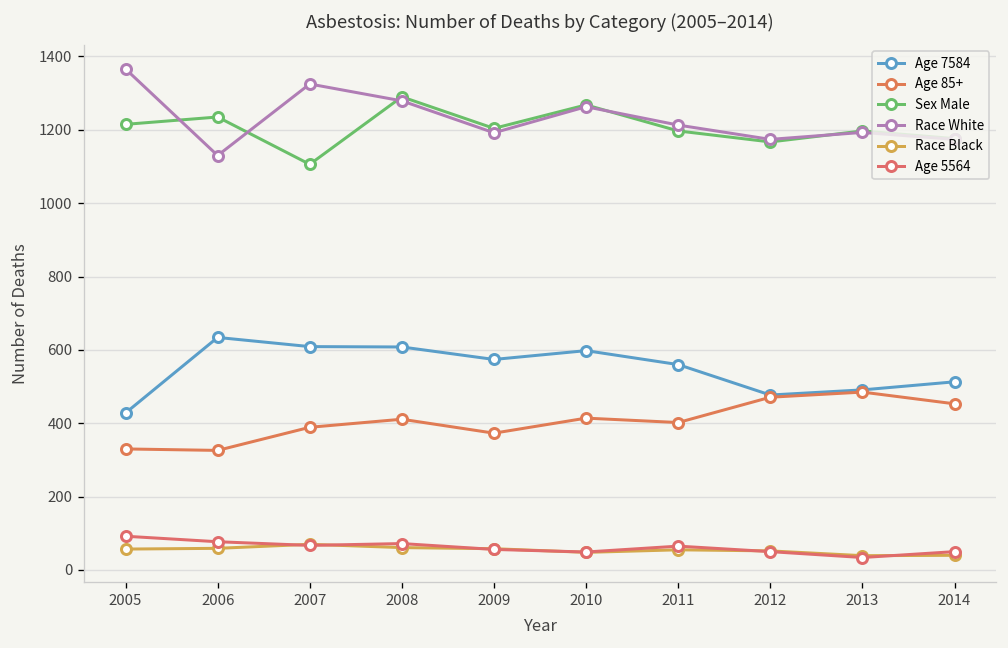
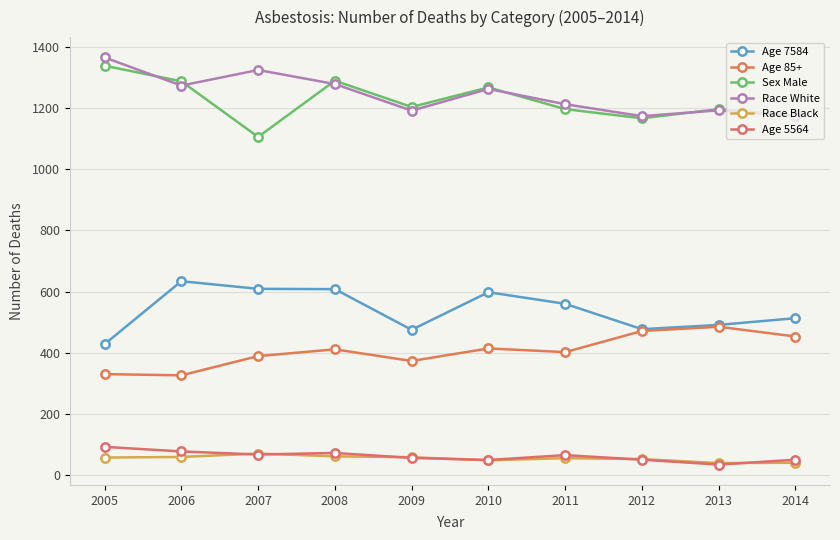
Sex Male, 2005: 1220 -> 1340
Sex Male, 2006: 1240 -> 1290
Race White, 2006: 1130 -> 1270
Age 7584, 2009: 570 -> 480
